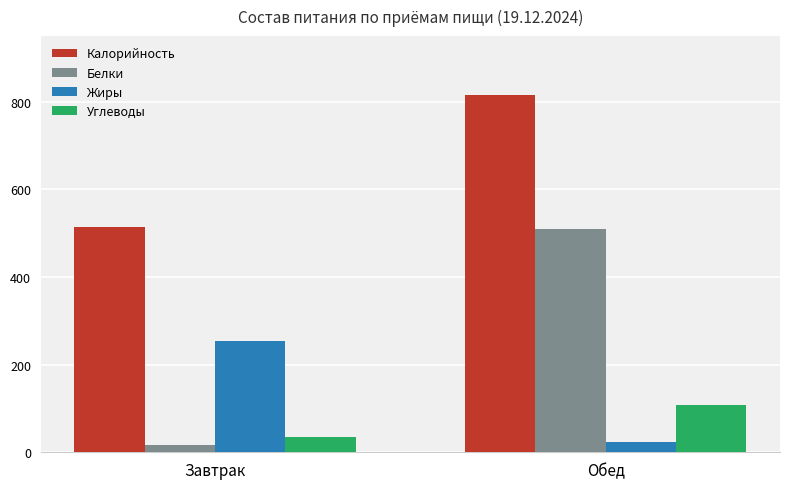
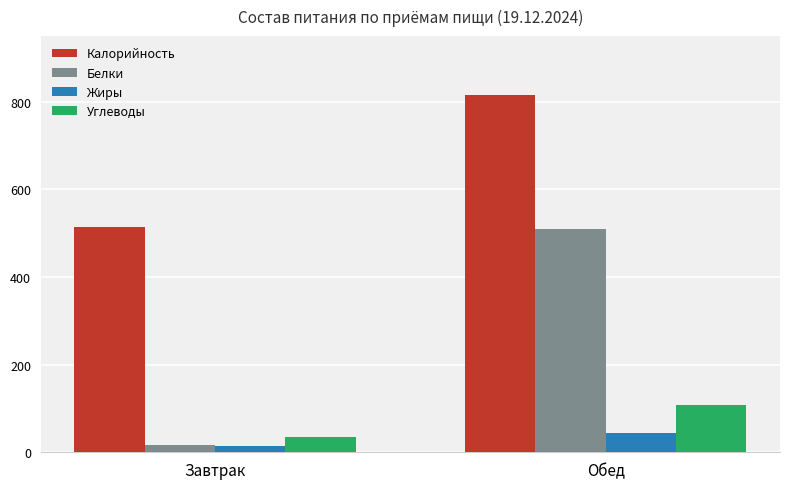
Жиры, Завтрак: 250 -> 20
Жиры, Обед: 20 -> 40
